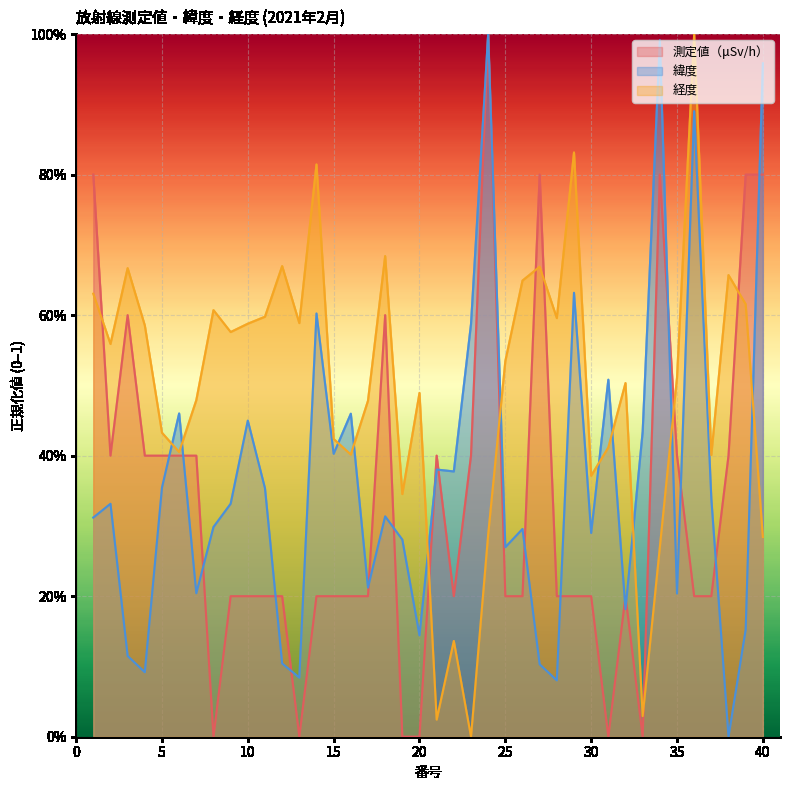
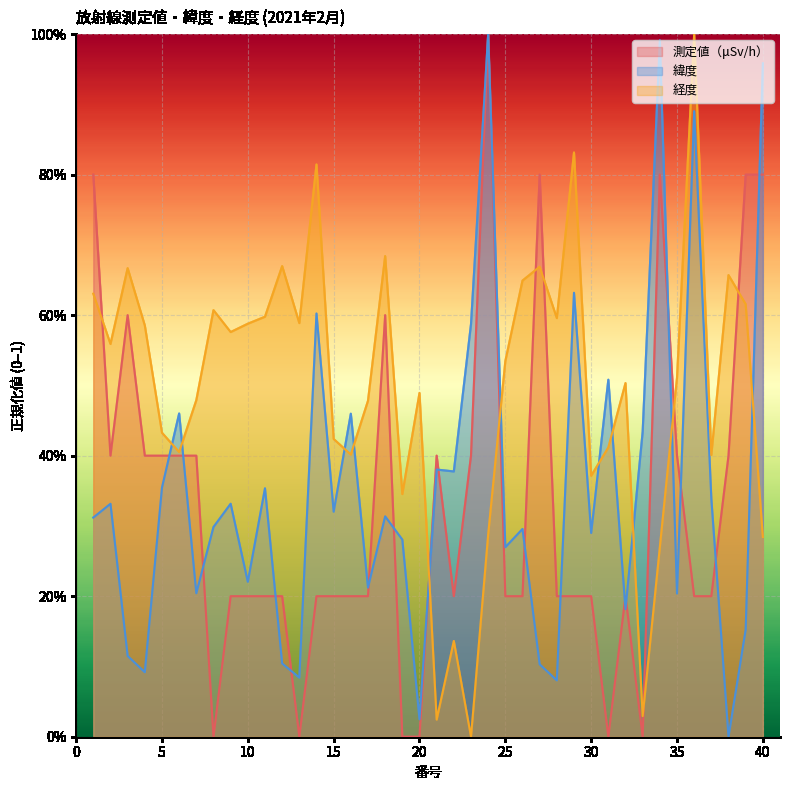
緯度, 10: 45% -> 22%
緯度, 15: 40% -> 32%
緯度, 20: 14% -> 2%
